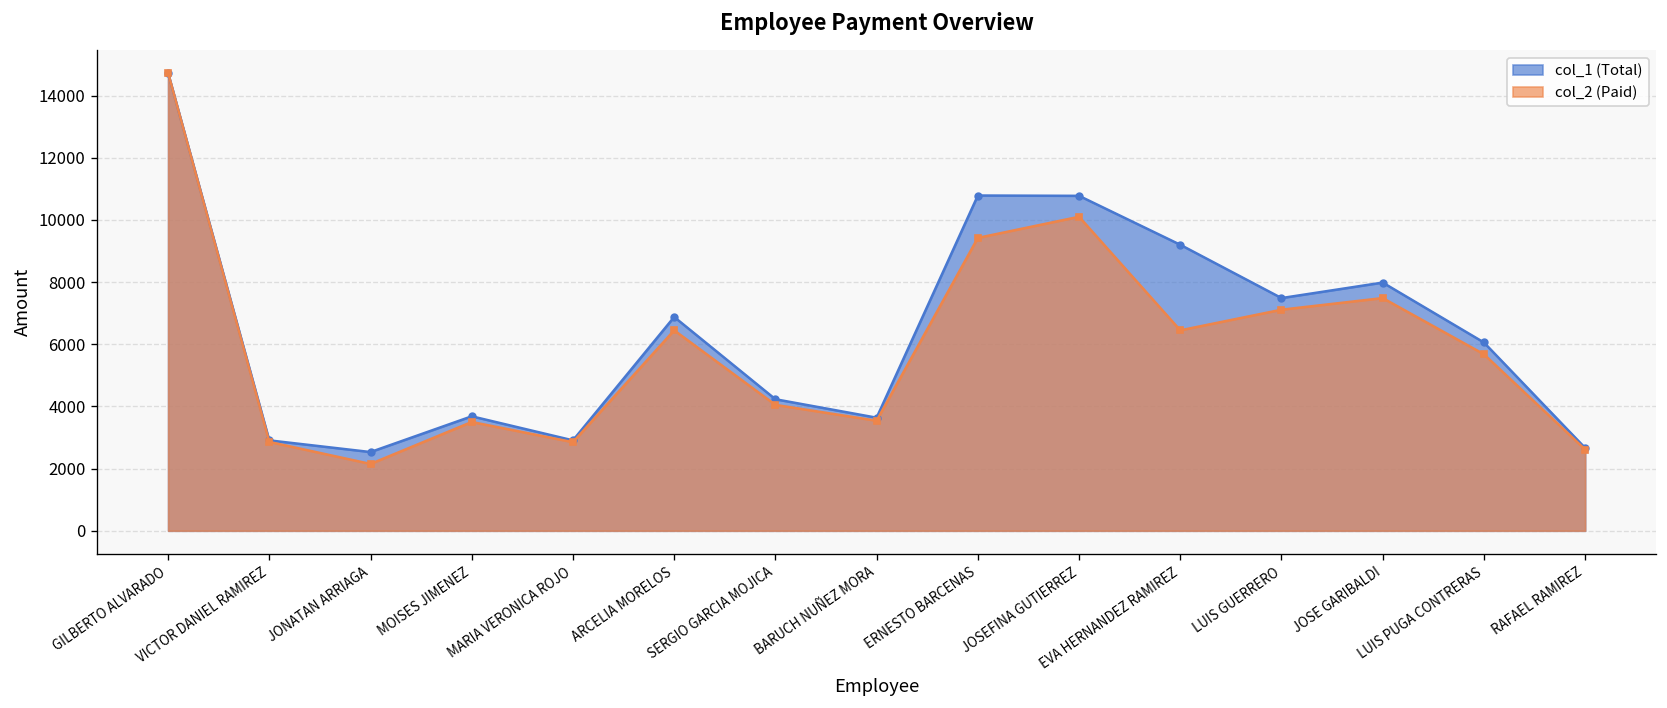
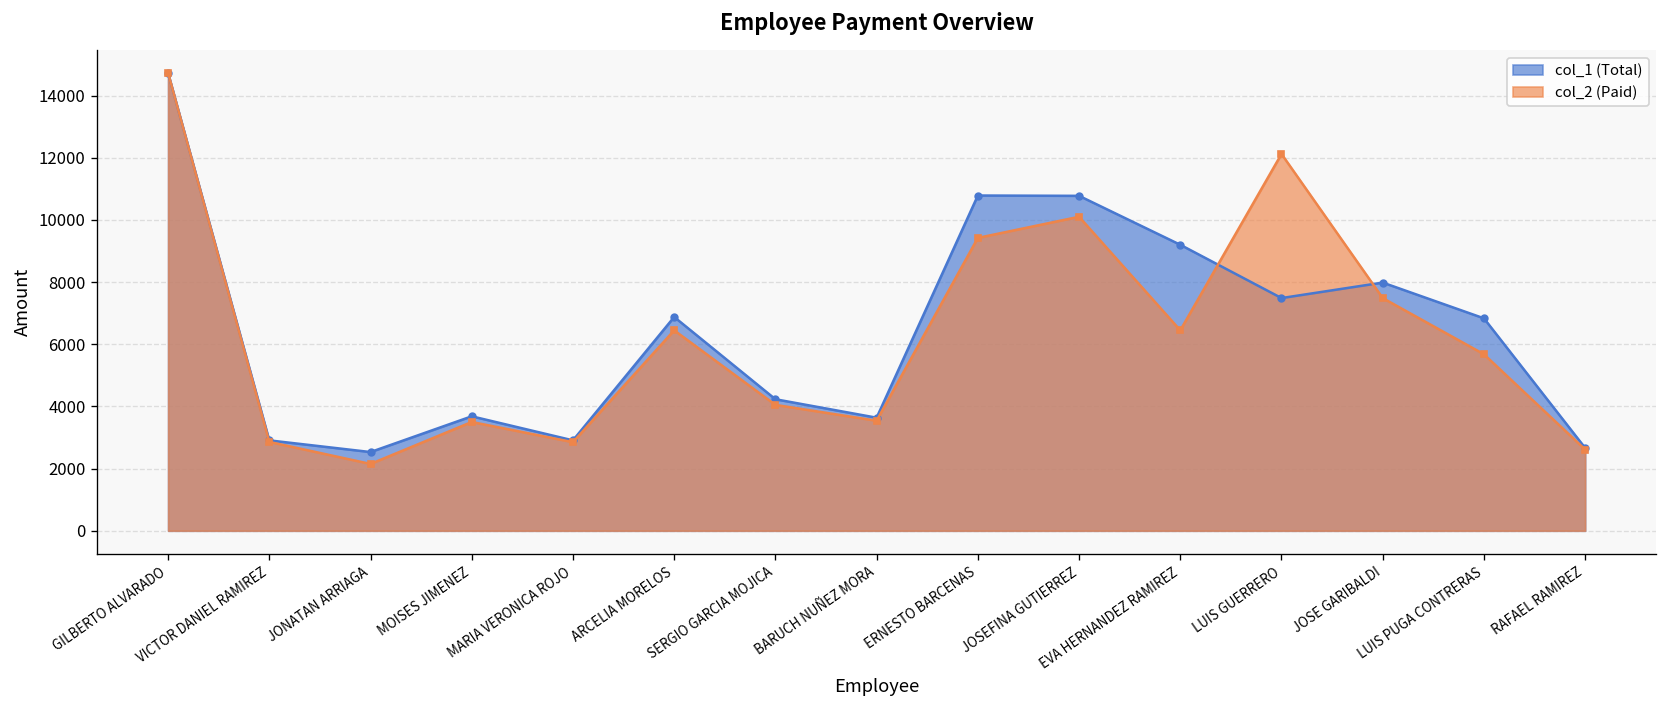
col_2 (Paid), LUIS GUERRERO: 7100 -> 12100
col_1 (Total), LUIS PUGA CONTRERAS: 6100 -> 6800
